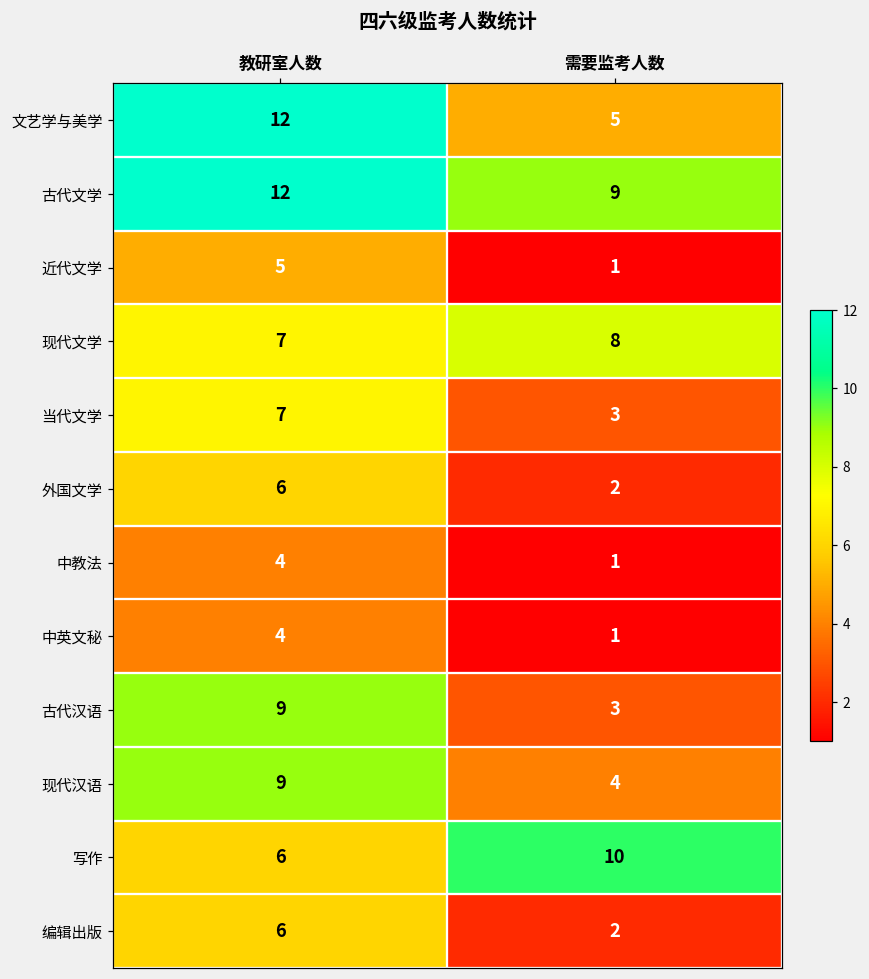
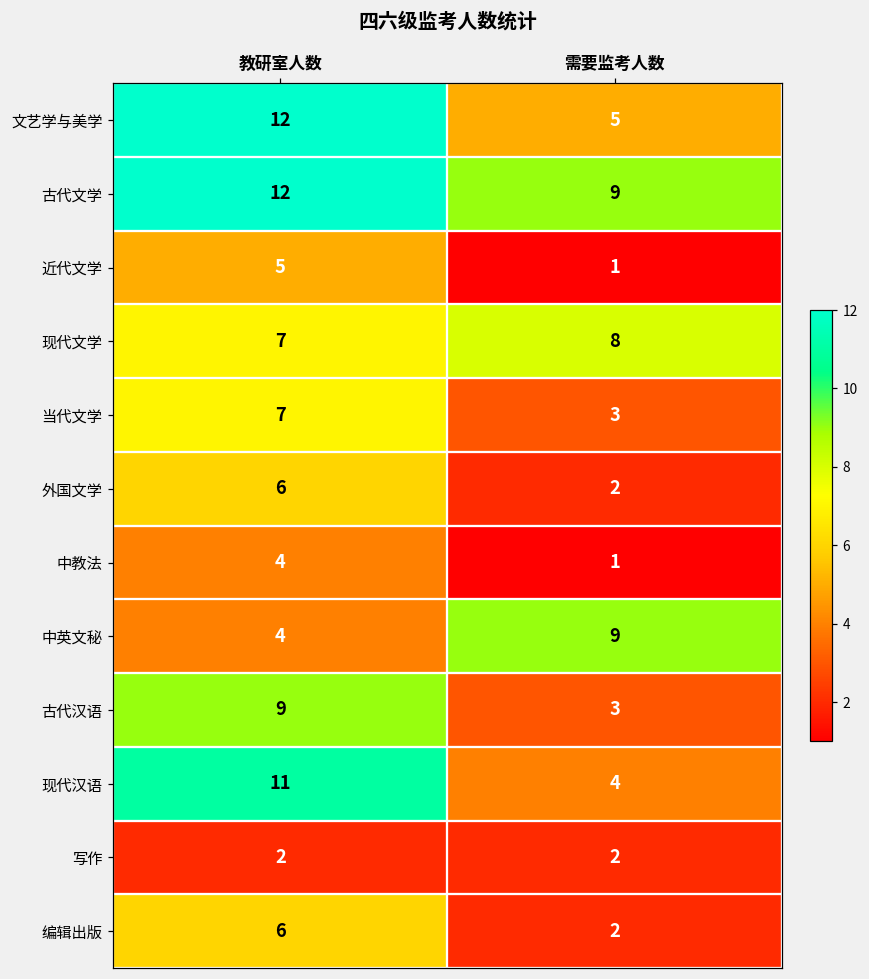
中英文秘, 需要监考人数: 1 -> 9
现代汉语, 教研室人数: 9 -> 11
写作, 教研室人数: 6 -> 2
写作, 需要监考人数: 10 -> 2
